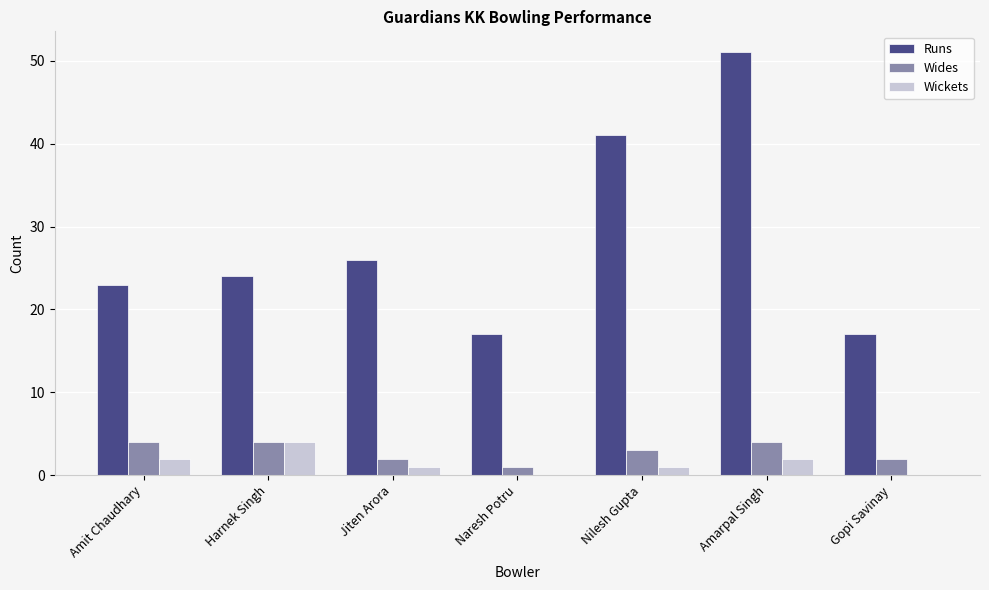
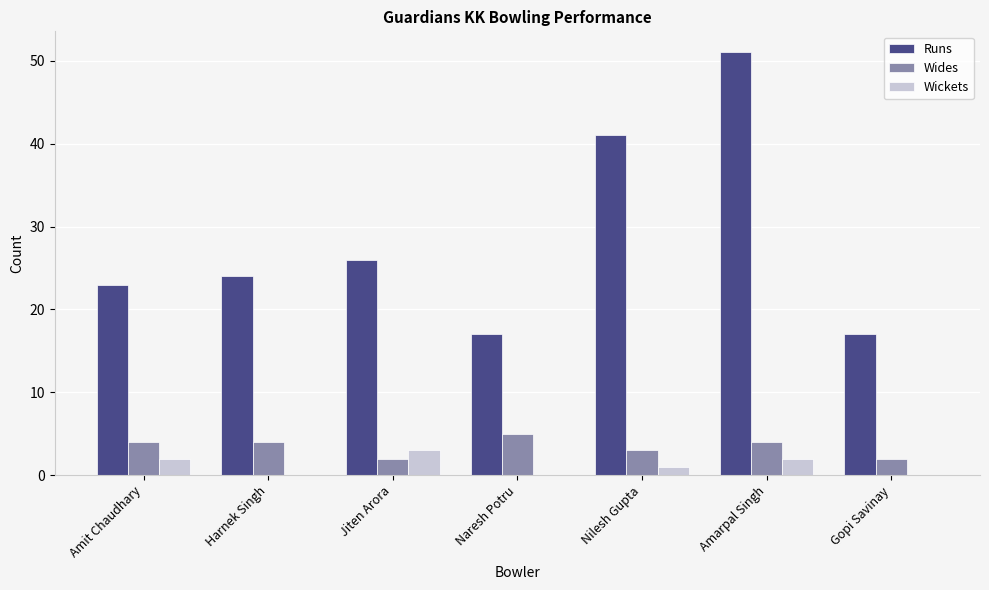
Wickets, Harnek Singh: 4 -> 0
Wickets, Jiten Arora: 1 -> 3
Wides, Naresh Potru: 1 -> 5
